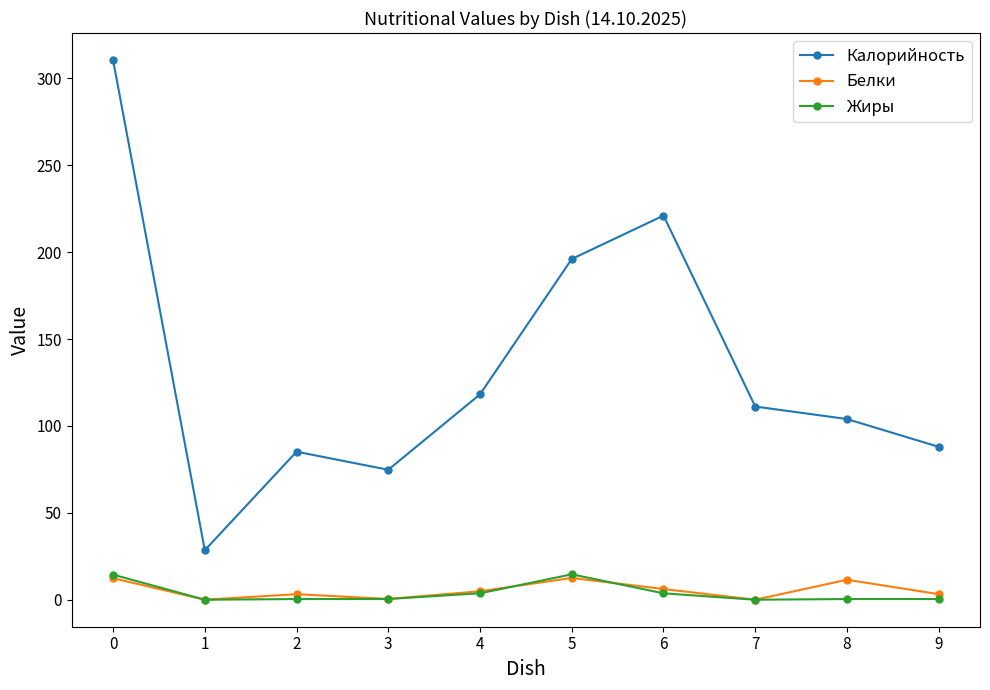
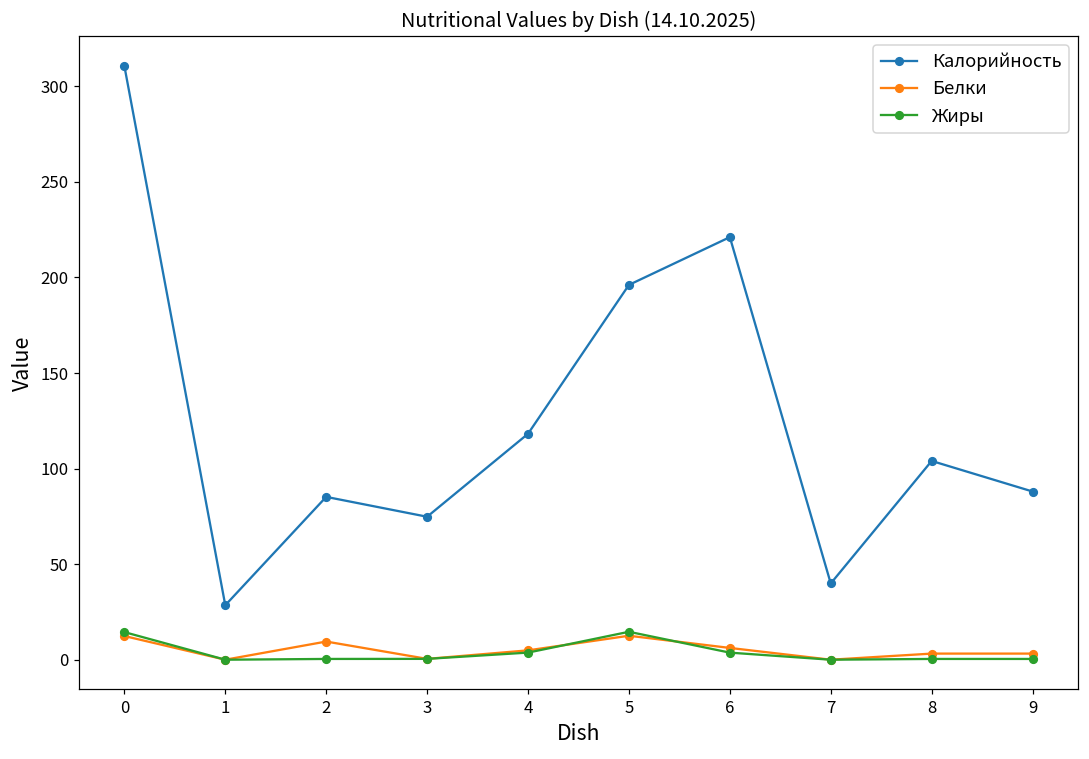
Белки, 2: 3 -> 10
Калорийность, 7: 111 -> 40
Белки, 8: 12 -> 3
